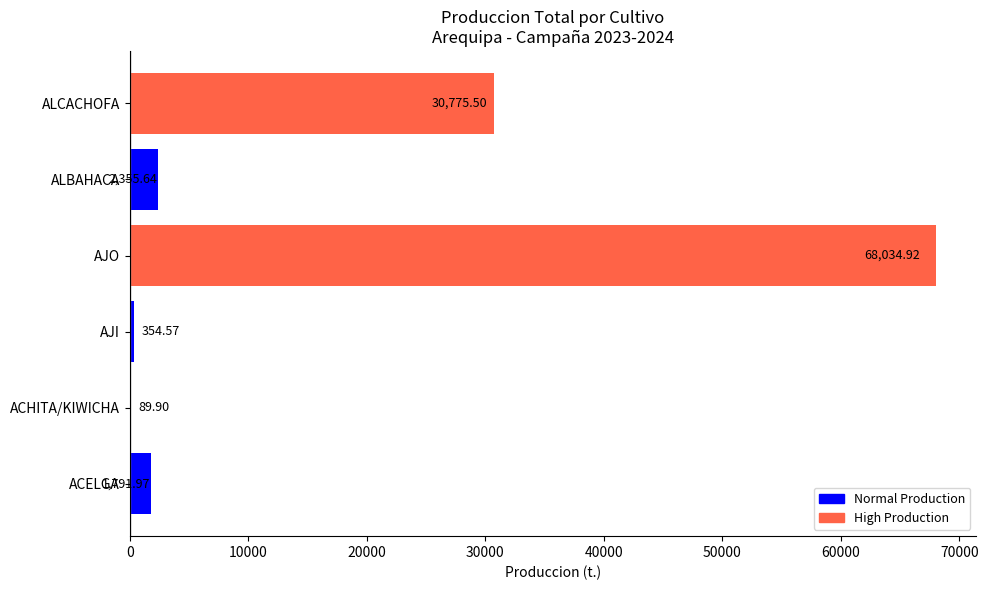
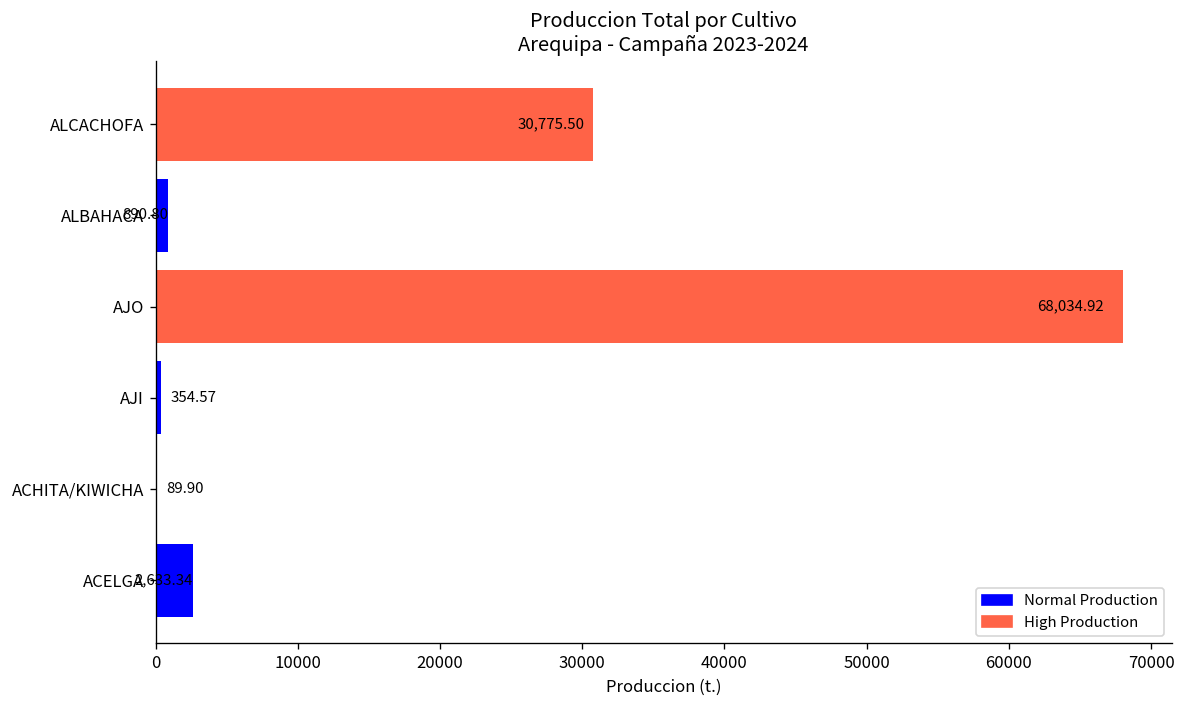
ALBAHACA: 2,355.64 -> 890.80
ACELGA: 1,791.97 -> 2,633.34
